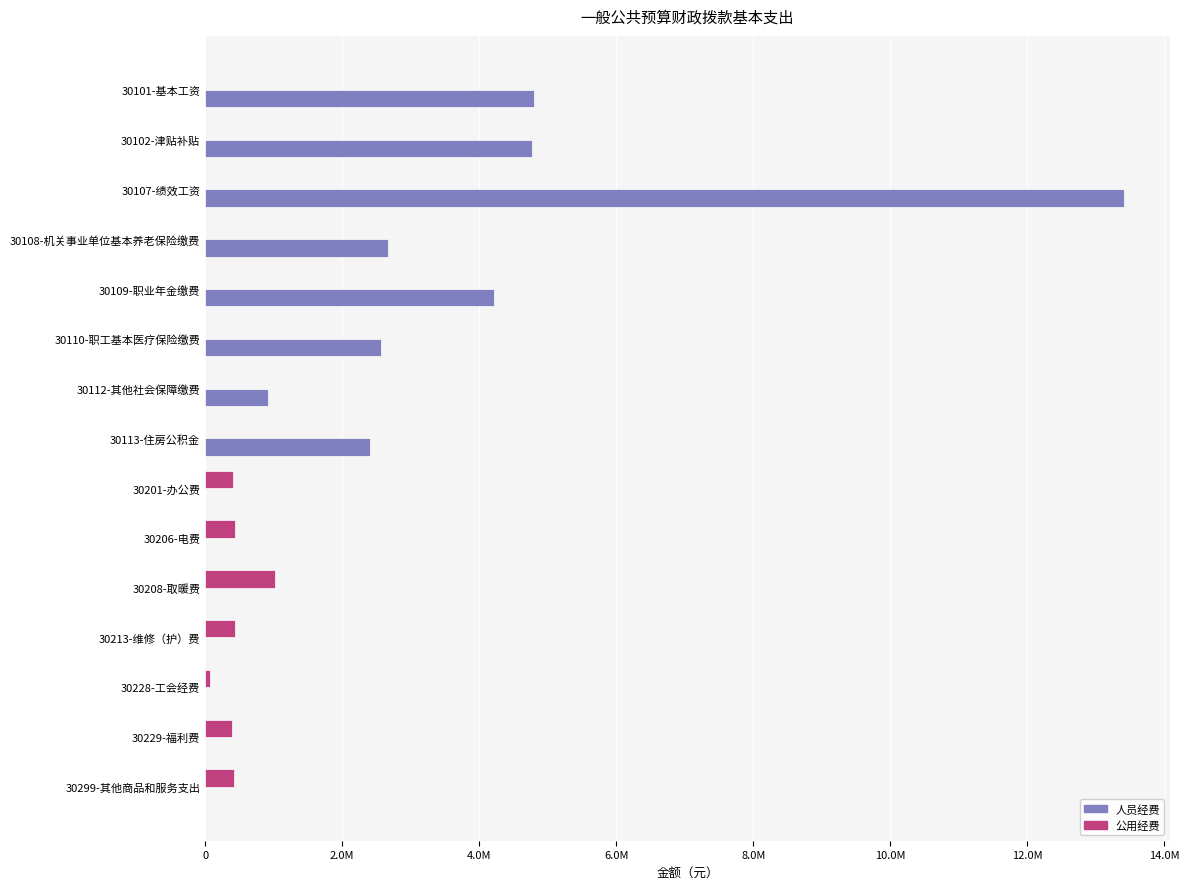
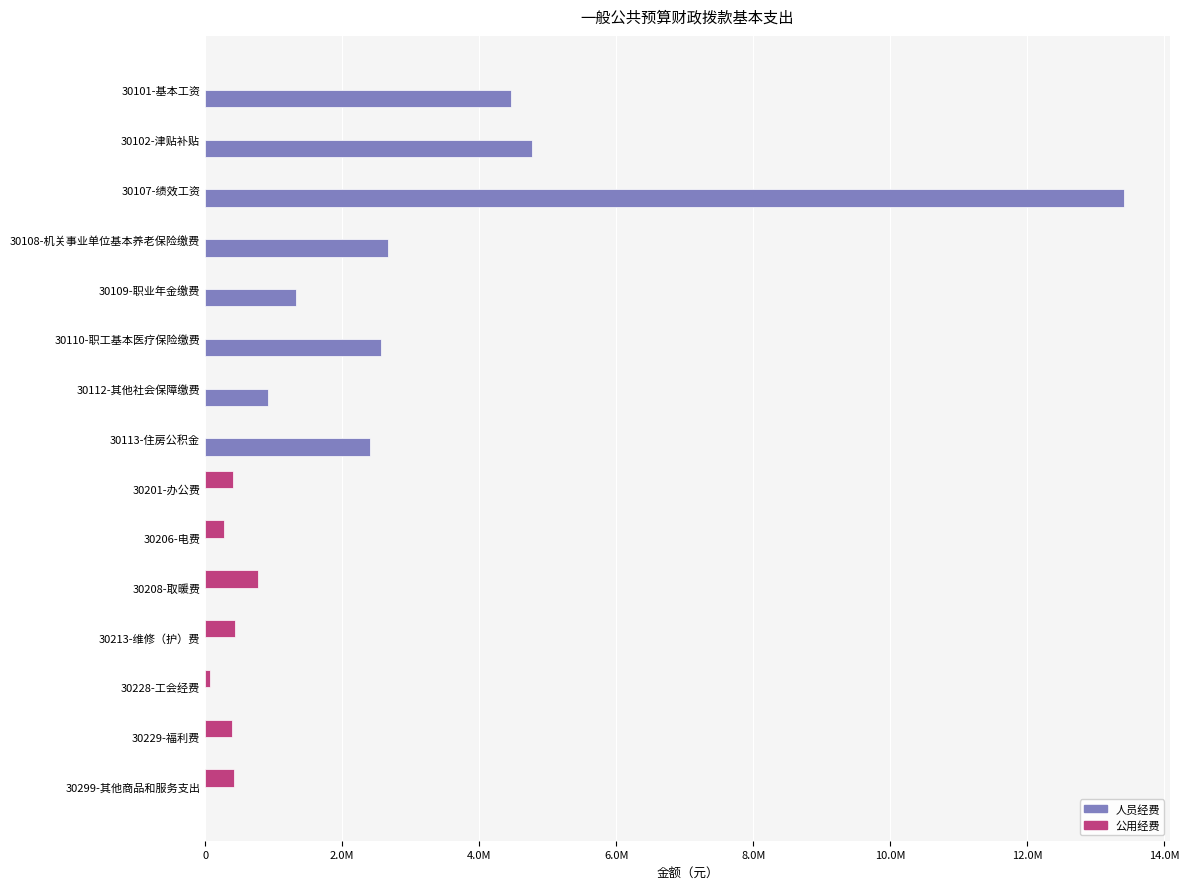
人员经费, 30101-基本工资: 4800000 -> 4500000
人员经费, 30109-职业年金缴费: 4200000 -> 1300000
公用经费, 30206-电费: 400000 -> 300000
公用经费, 30208-取暖费: 1000000 -> 800000
